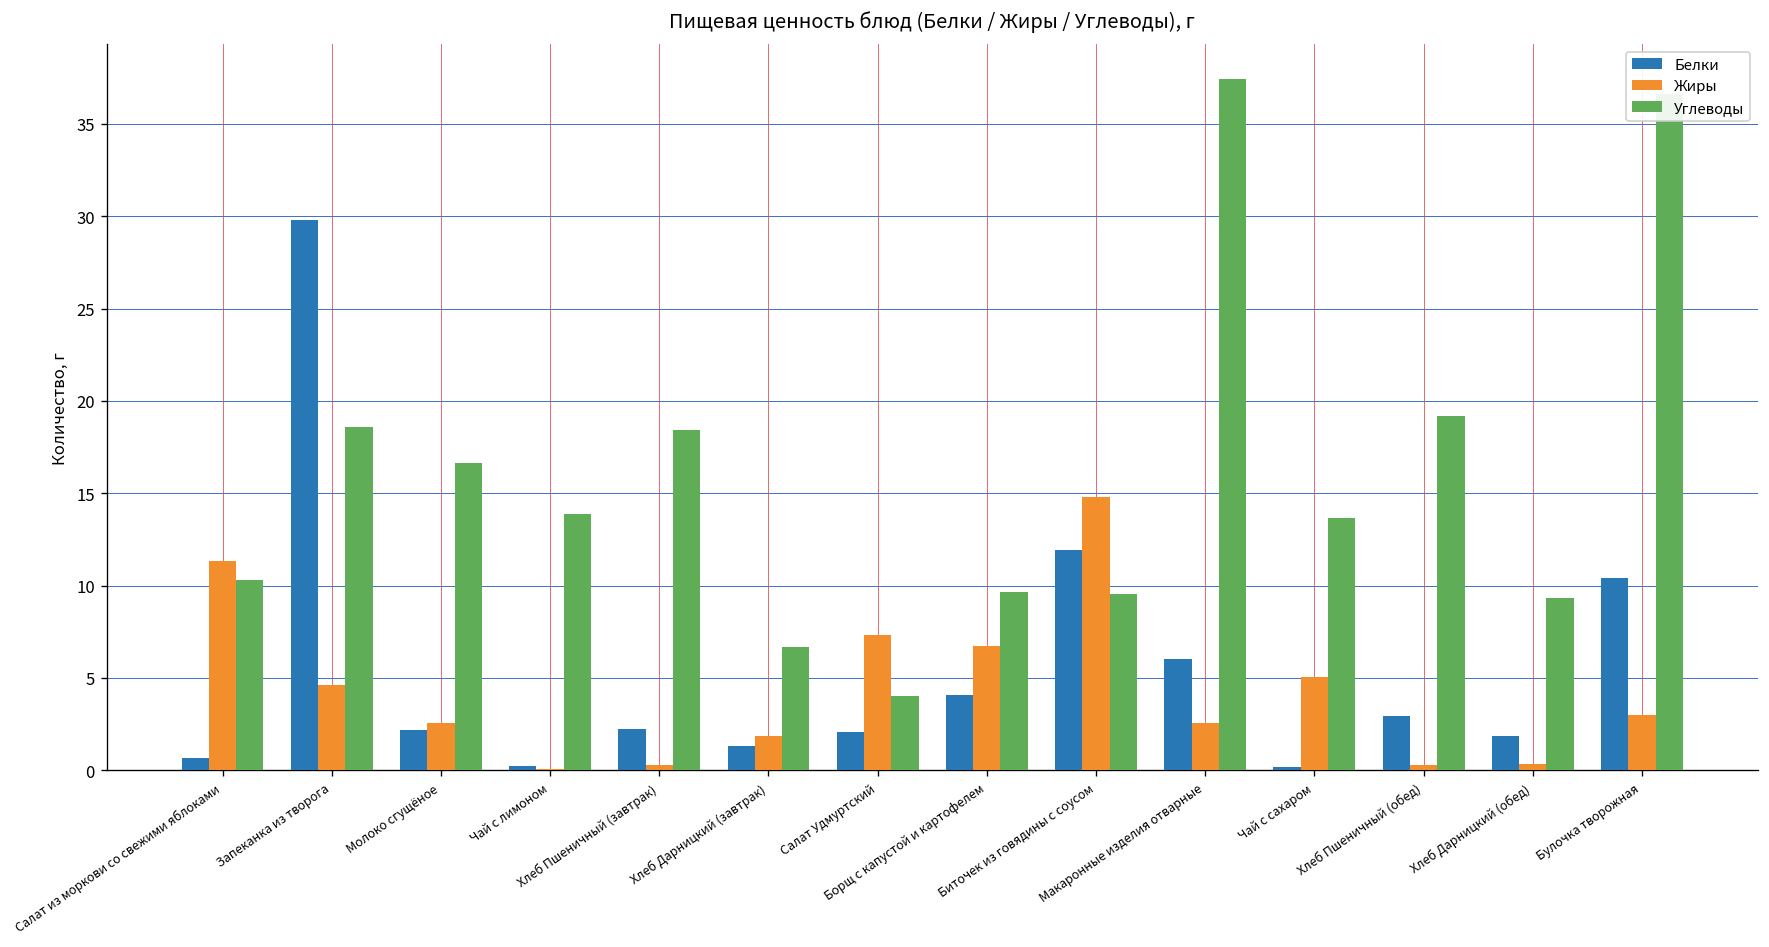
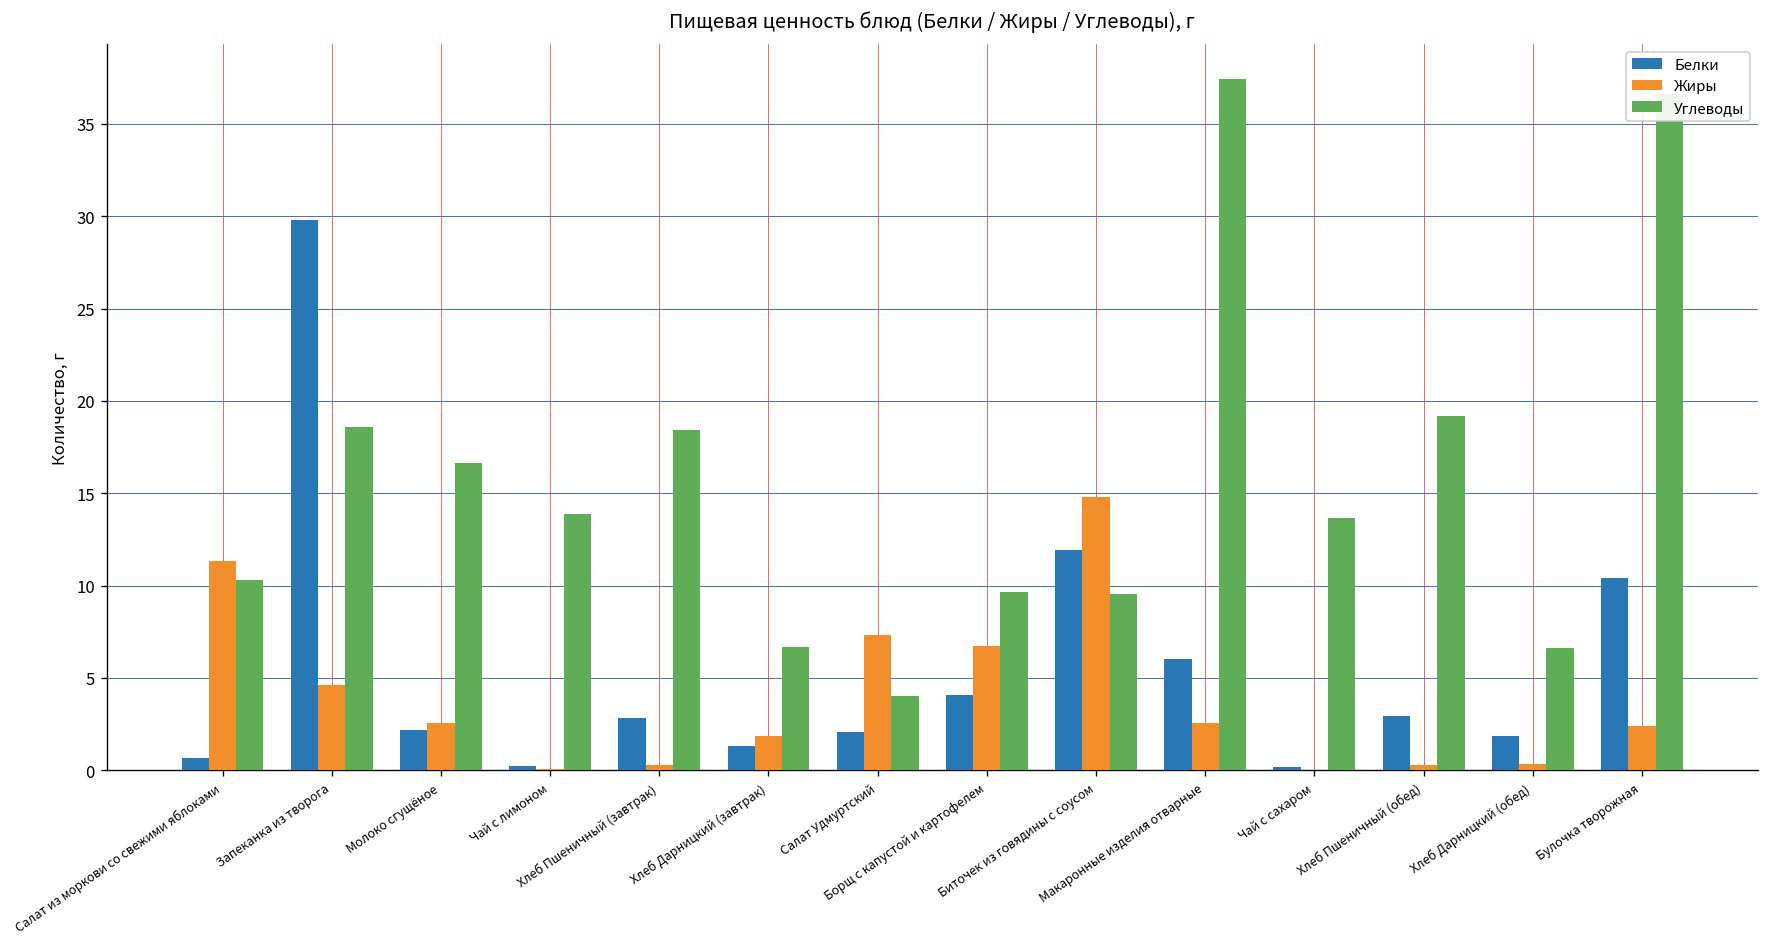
Белки, Хлеб Пшеничный (завтрак): 2.2 -> 2.9
Жиры, Чай с сахаром: 5.0 -> 0.0
Углеводы, Хлеб Дарницкий (обед): 9.4 -> 6.6
Жиры, Булочка творожная: 3.0 -> 2.4
